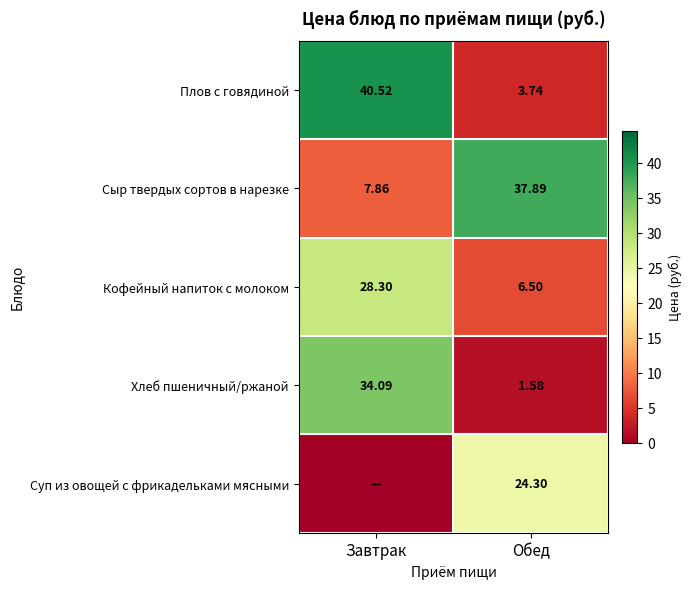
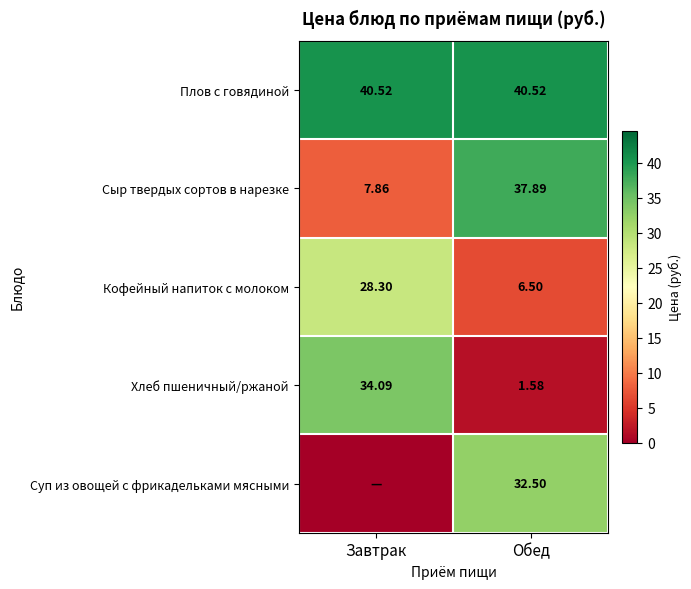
Плов с говядиной, Обед: 3.74 -> 40.52
Суп из овощей с фрикадельками мясными, Обед: 24.30 -> 32.50
